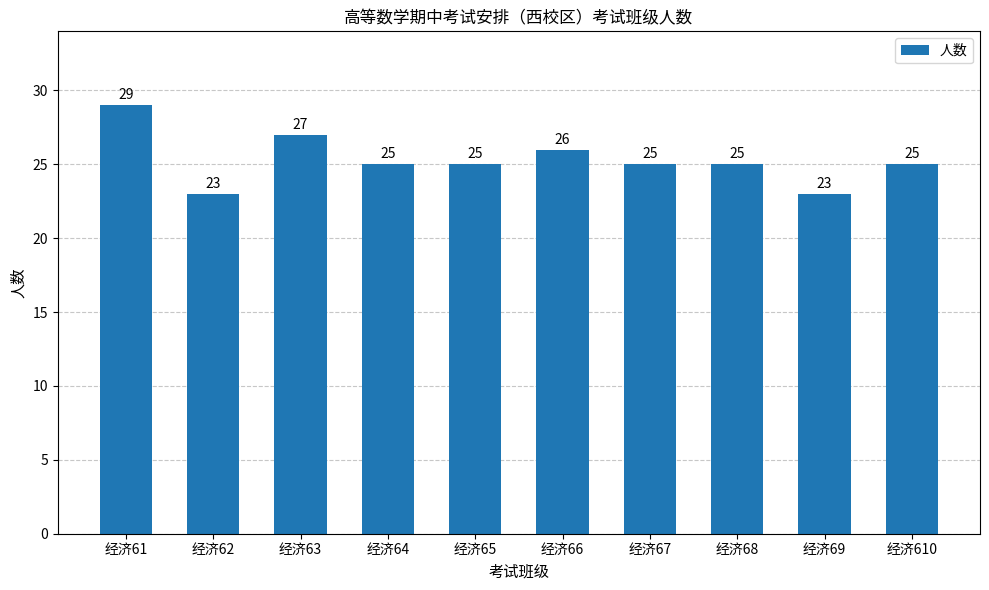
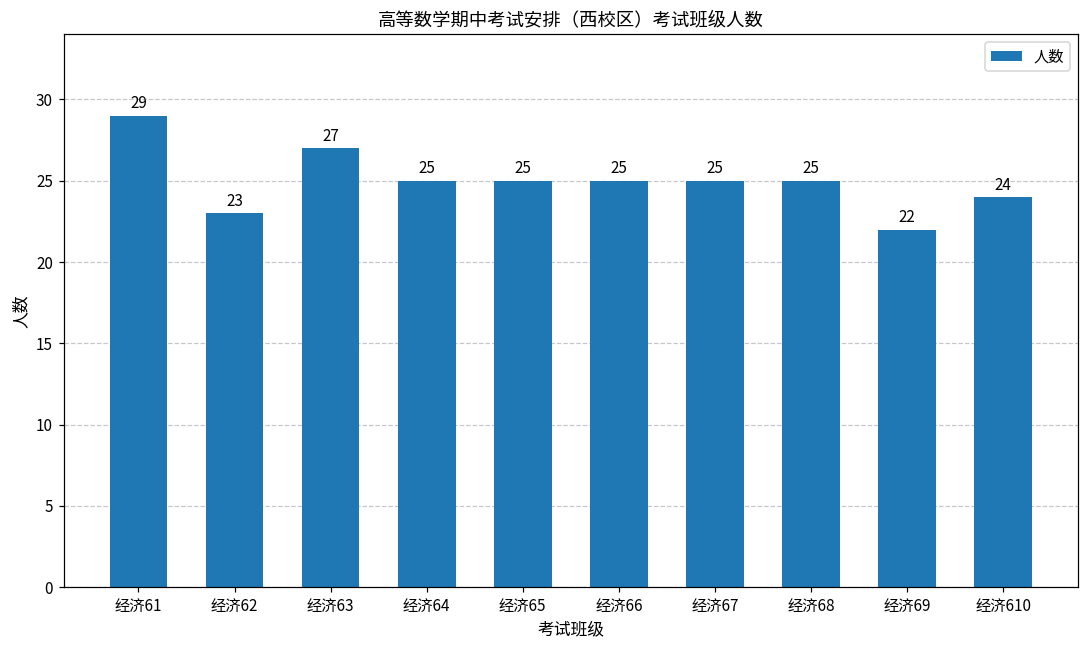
经济66: 26 -> 25
经济69: 23 -> 22
经济610: 25 -> 24
